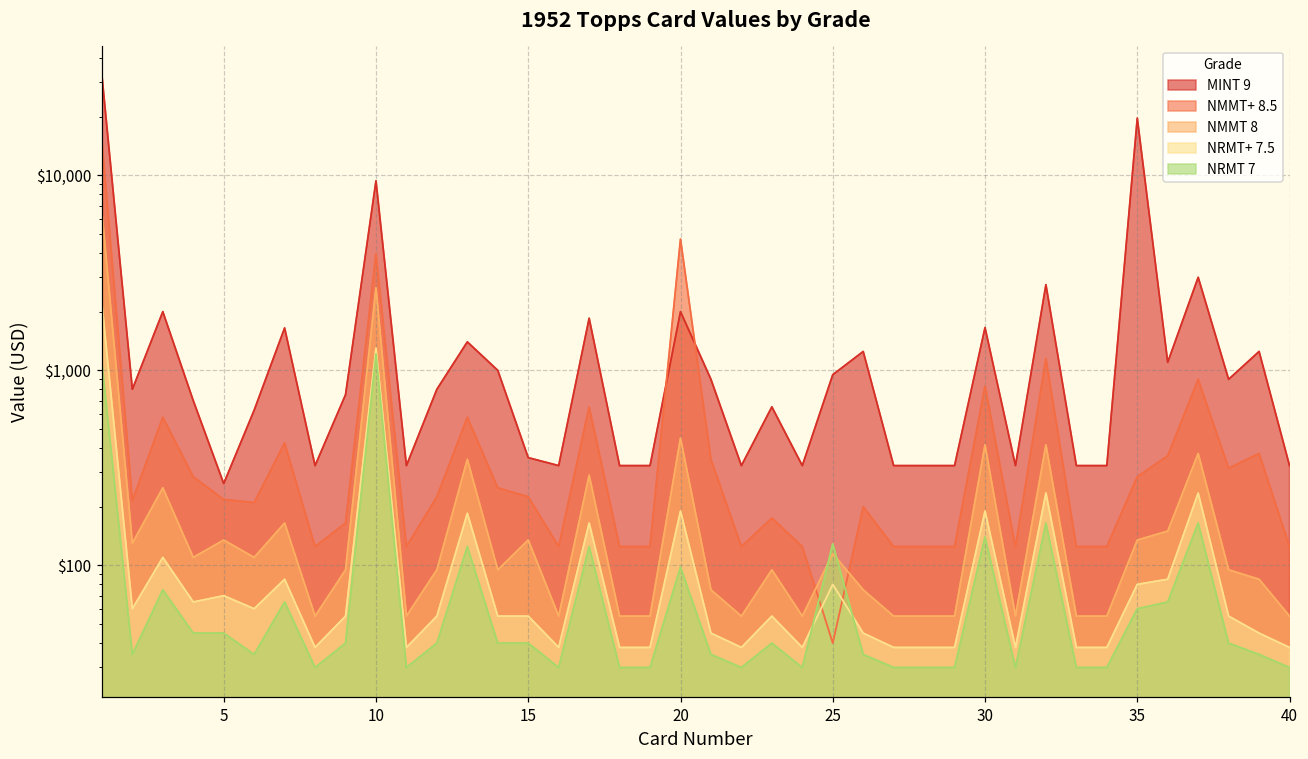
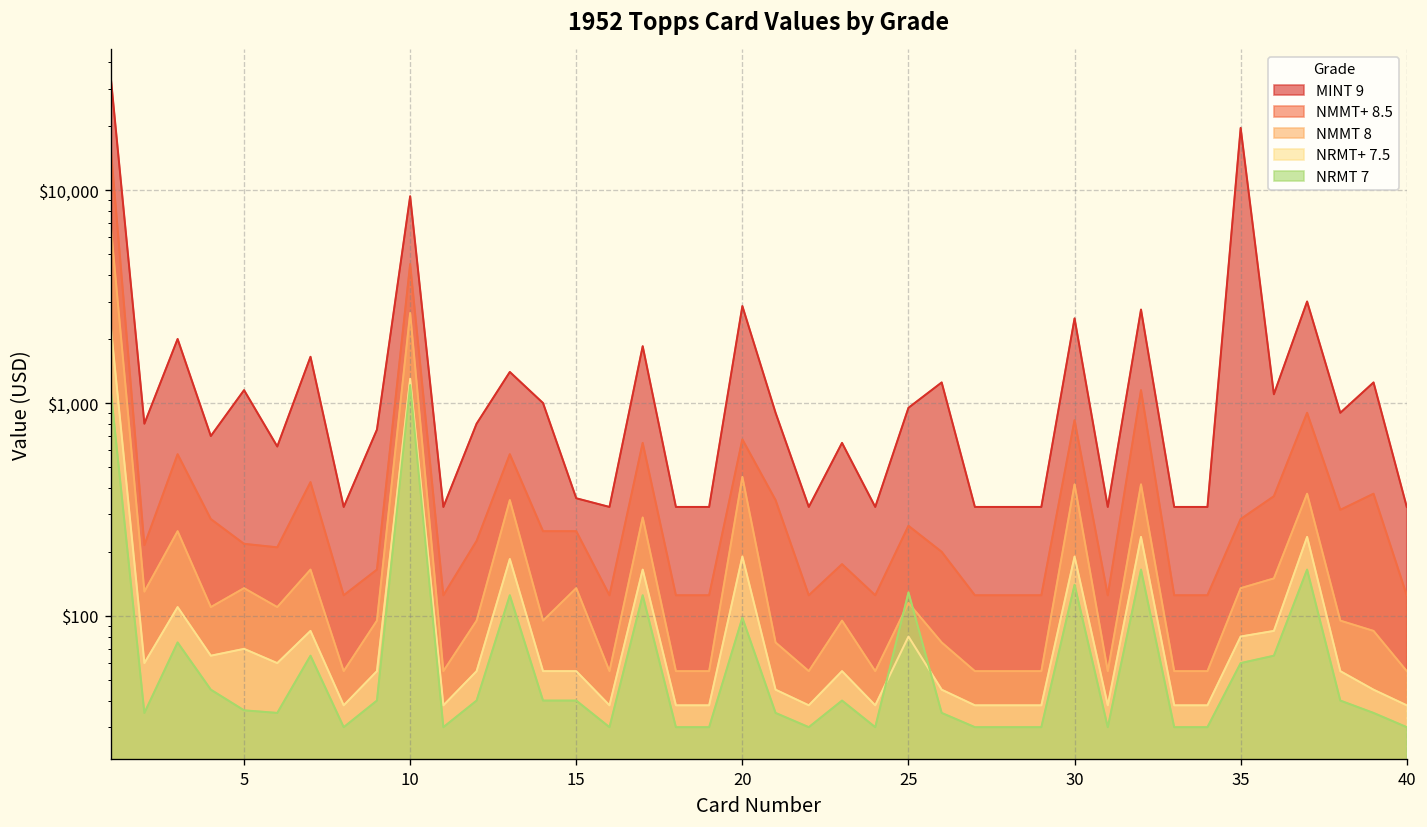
MINT 9, 5: $260 -> $1,200
NRMT 7, 5: $45 -> $36
NMMT+ 8.5, 10: $4,000 -> $4,500
NMMT+ 8.5, 15: $230 -> $250
MINT 9, 20: $2,000 -> $2,900
NMMT+ 8.5, 20: $4,700 -> $680
NMMT+ 8.5, 25: $40 -> $270
MINT 9, 30: $1,700 -> $2,500
